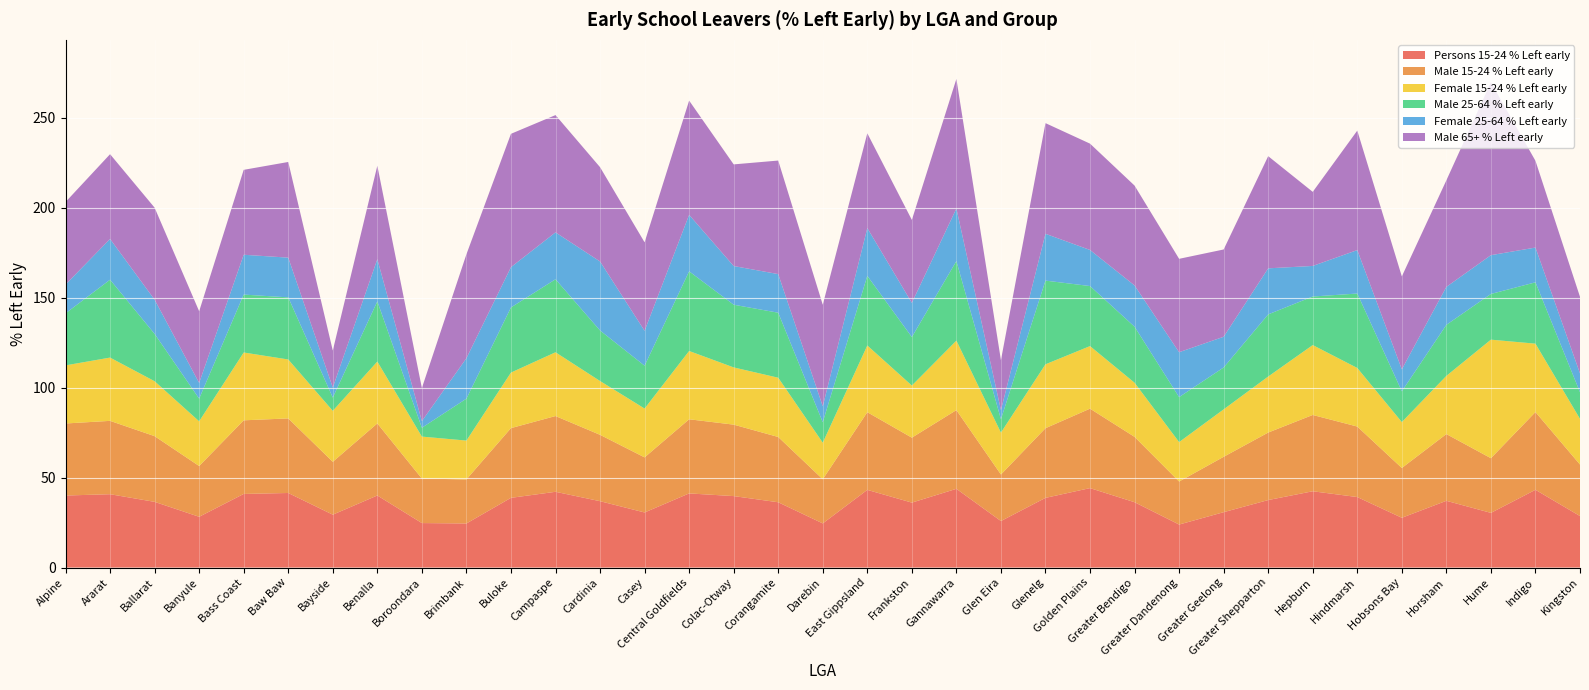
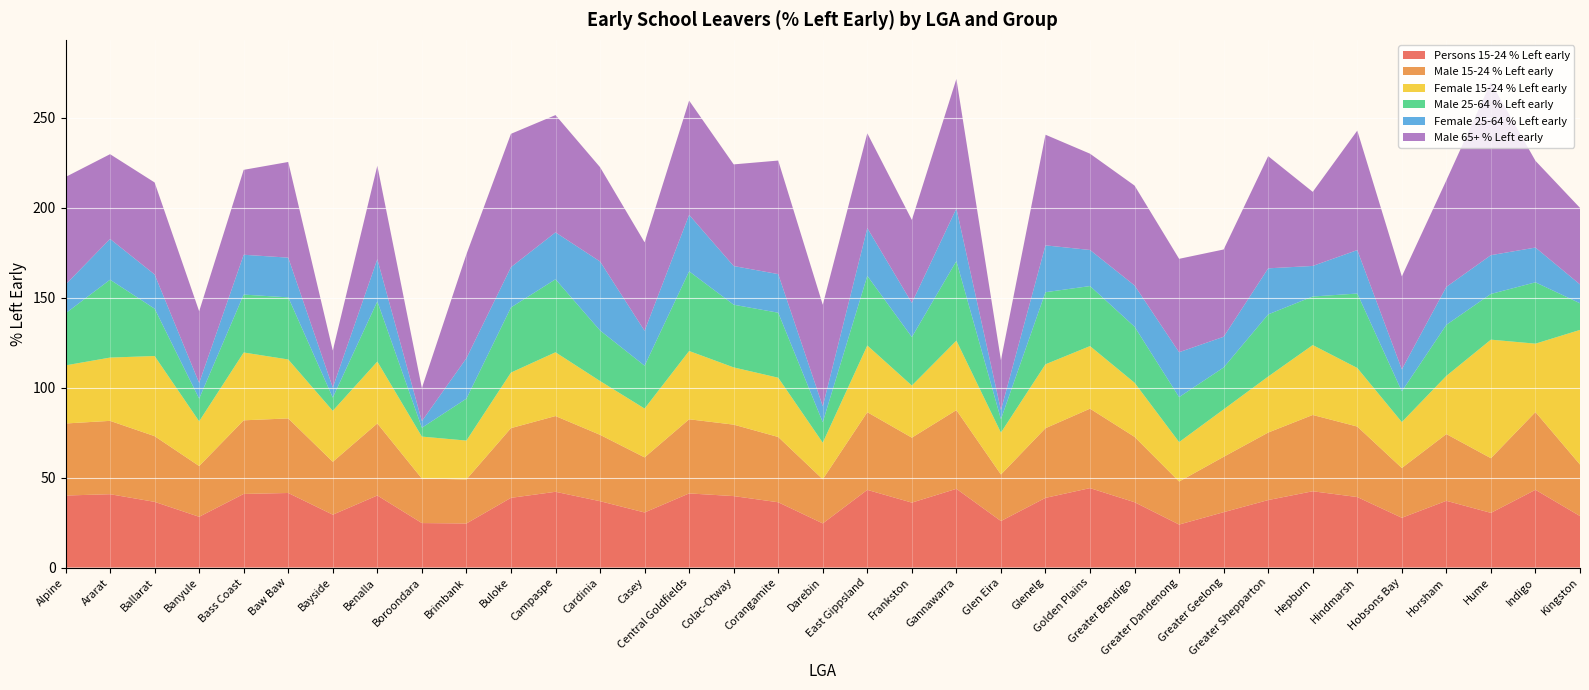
Male 65+ % Left early, Alpine: 46 -> 60
Female 15-24 % Left early, Ballarat: 31 -> 45
Male 25-64 % Left early, Glenelg: 47 -> 40
Male 65+ % Left early, Golden Plains: 59 -> 54
Female 15-24 % Left early, Kingston: 25 -> 75
